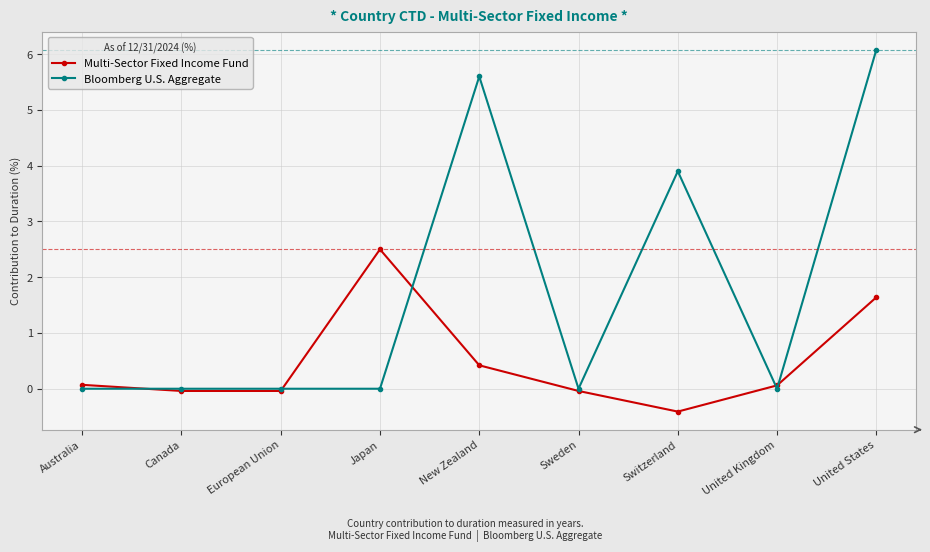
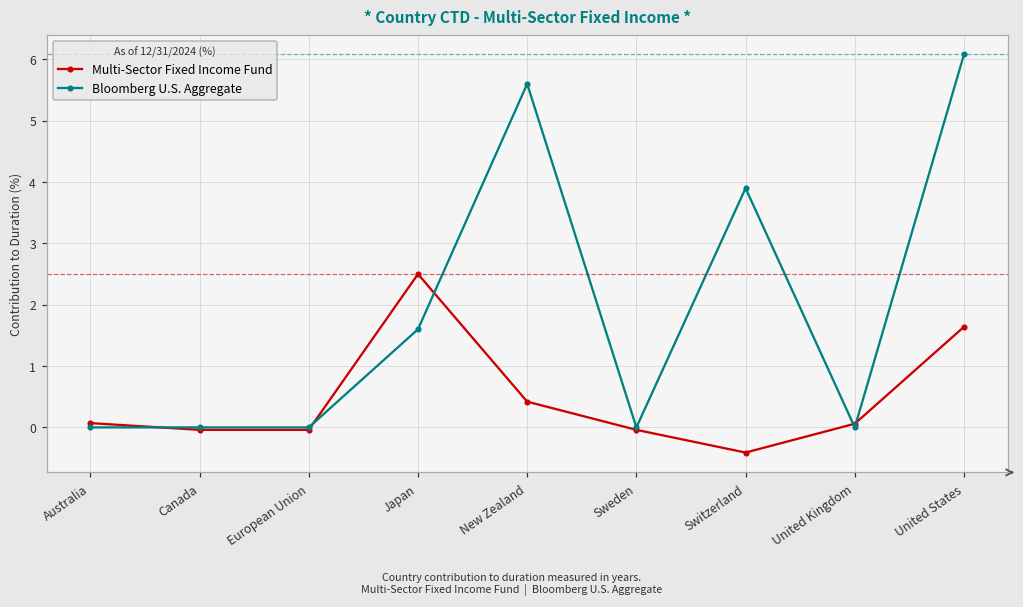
Bloomberg U.S. Aggregate, Japan: 0.0 -> 1.6
